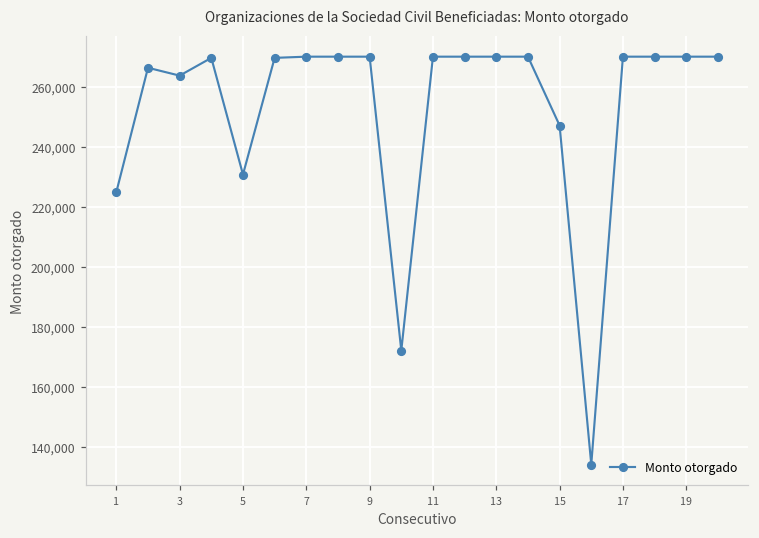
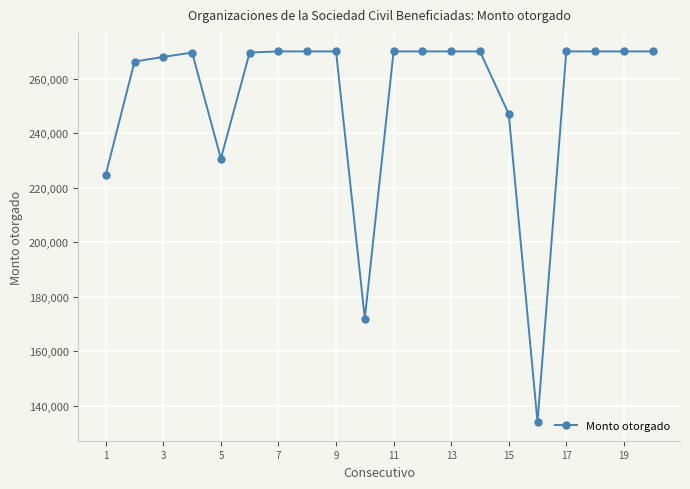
3: 264,000 -> 268,000
